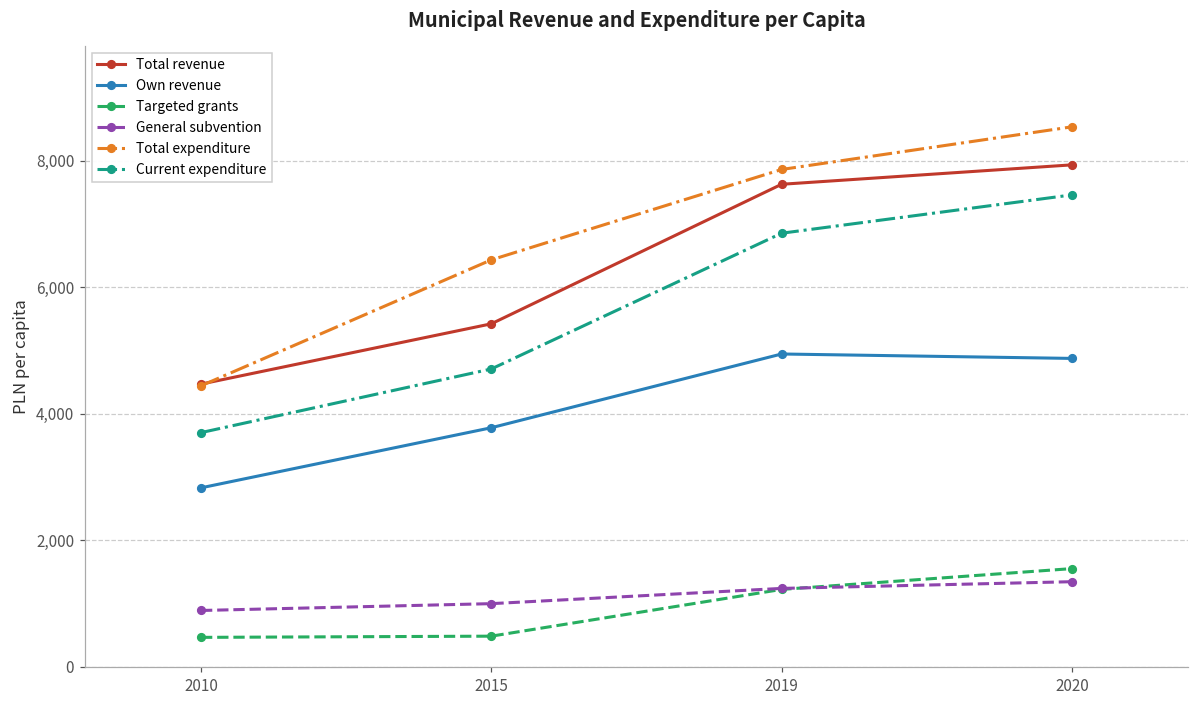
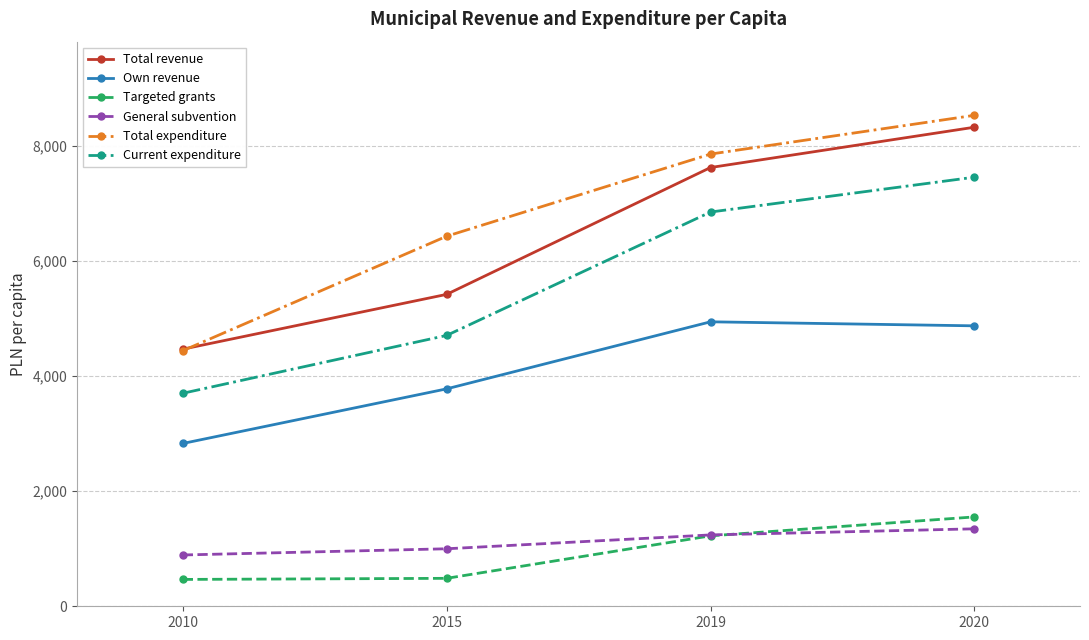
Total revenue, 2020: 7,900 -> 8,300
